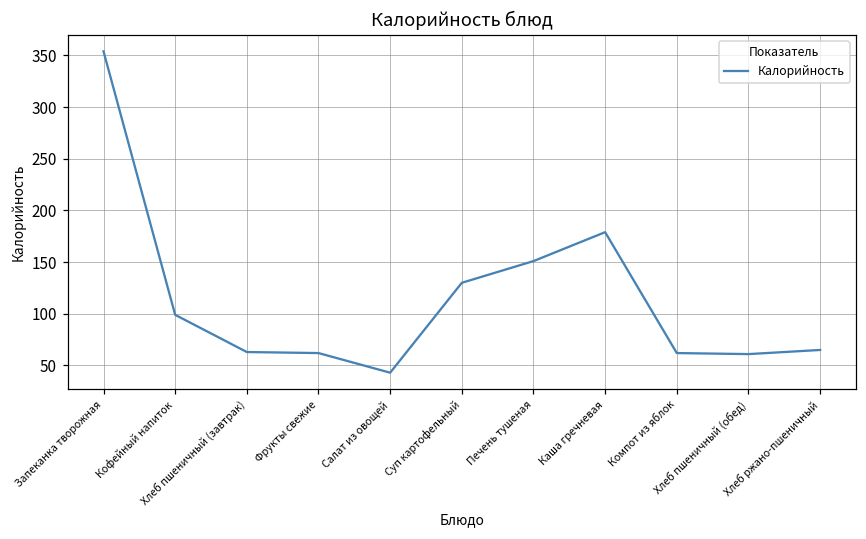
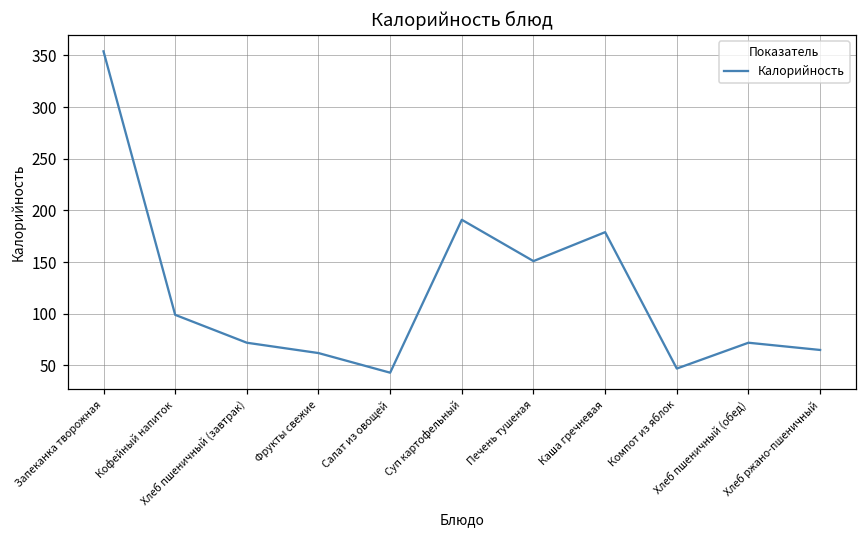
Хлеб пшеничный (завтрак): 60 -> 70
Суп картофельный: 130 -> 190
Компот из яблок: 60 -> 50
Хлеб пшеничный (обед): 60 -> 70
